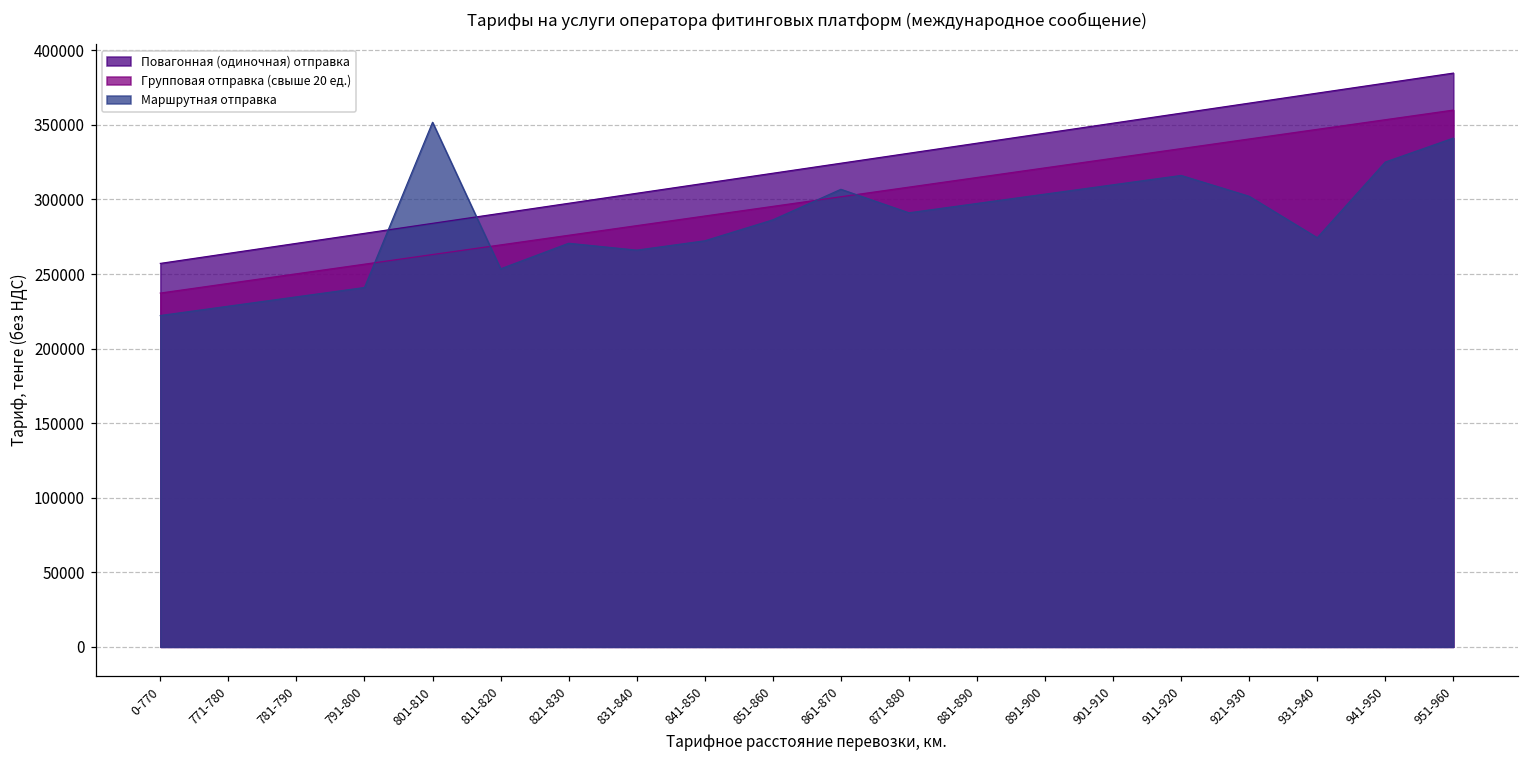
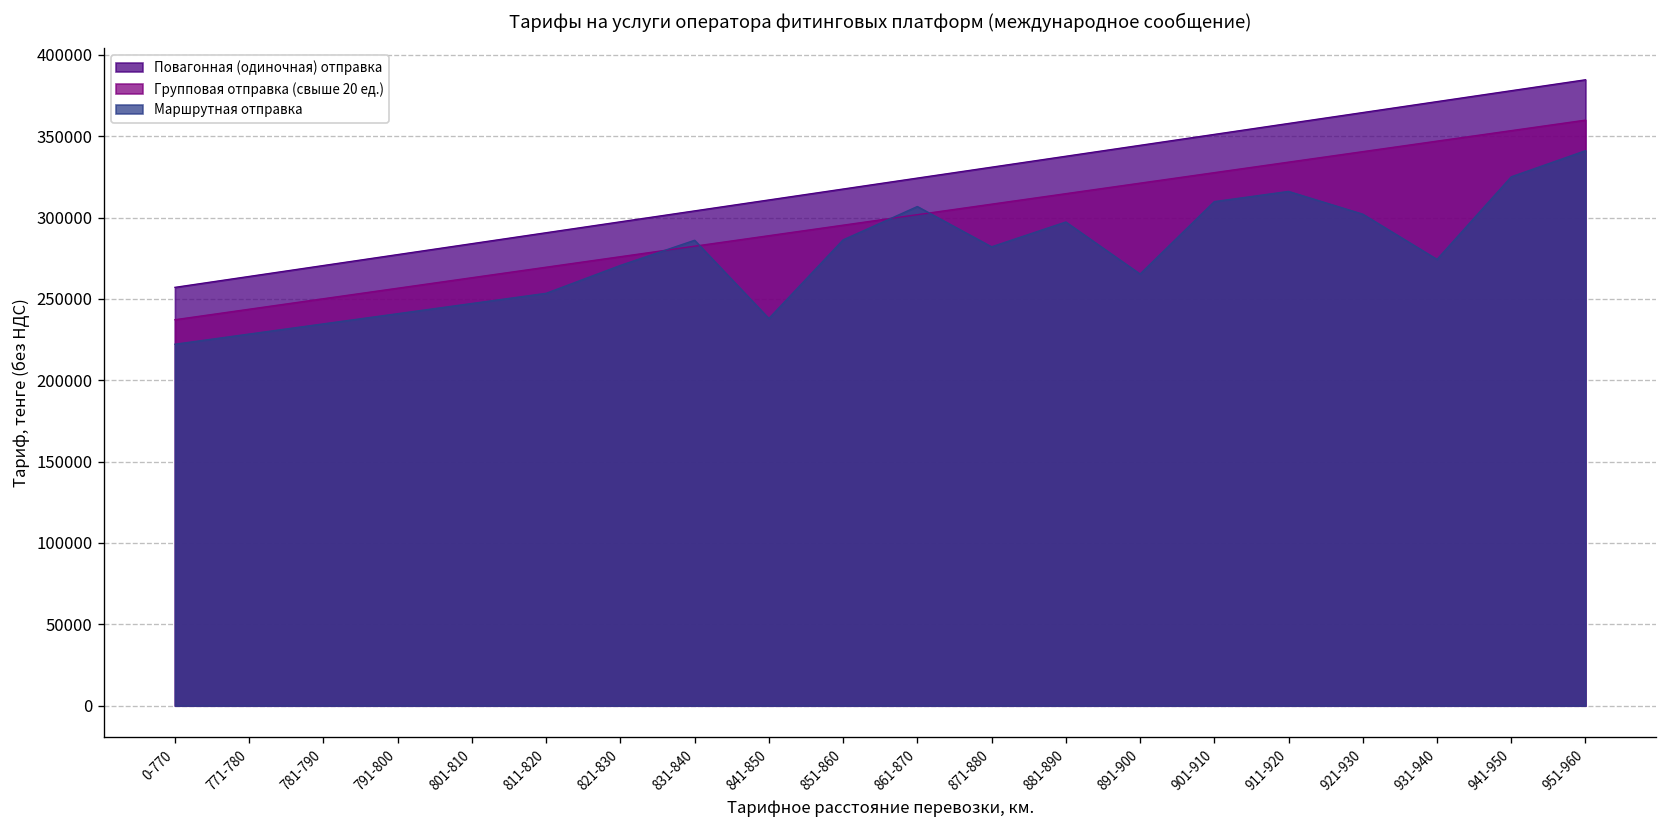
Маршрутная отправка, 801-810: 352000 -> 247000
Маршрутная отправка, 831-840: 266000 -> 286000
Маршрутная отправка, 841-850: 272000 -> 238000
Маршрутная отправка, 871-880: 291000 -> 282000
Маршрутная отправка, 891-900: 304000 -> 265000
